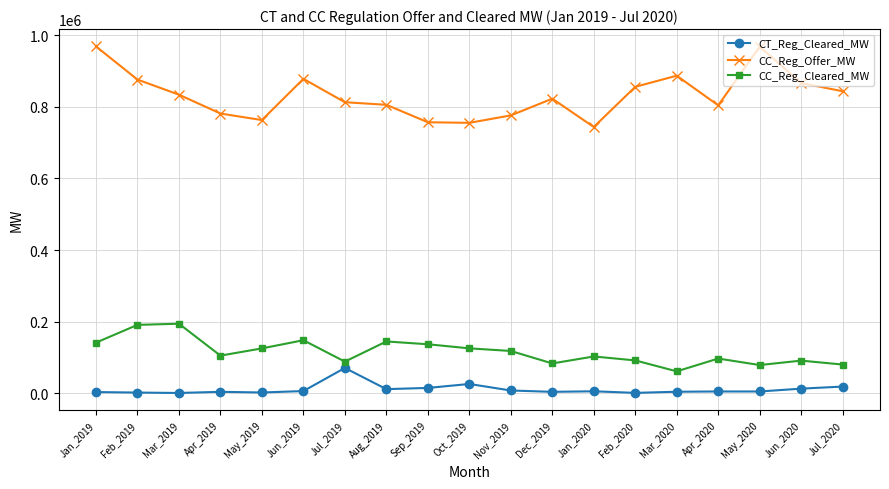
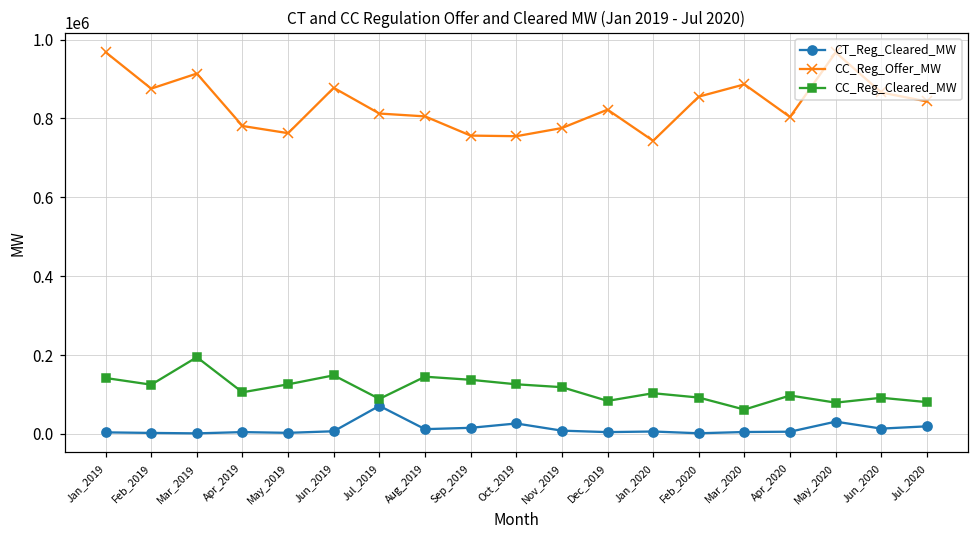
CC_Reg_Cleared_MW, Feb_2019: 190000 -> 120000
CC_Reg_Offer_MW, Mar_2019: 830000 -> 910000
CT_Reg_Cleared_MW, May_2020: 10000 -> 30000
